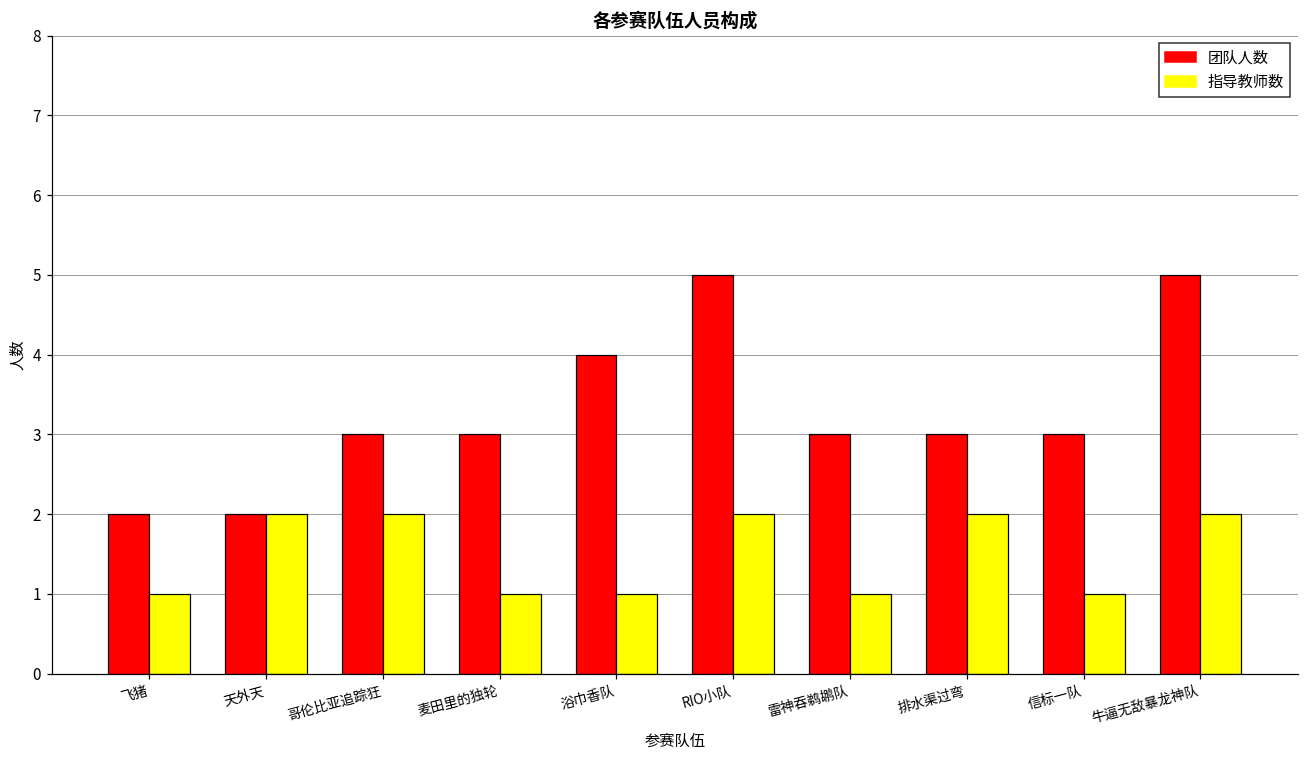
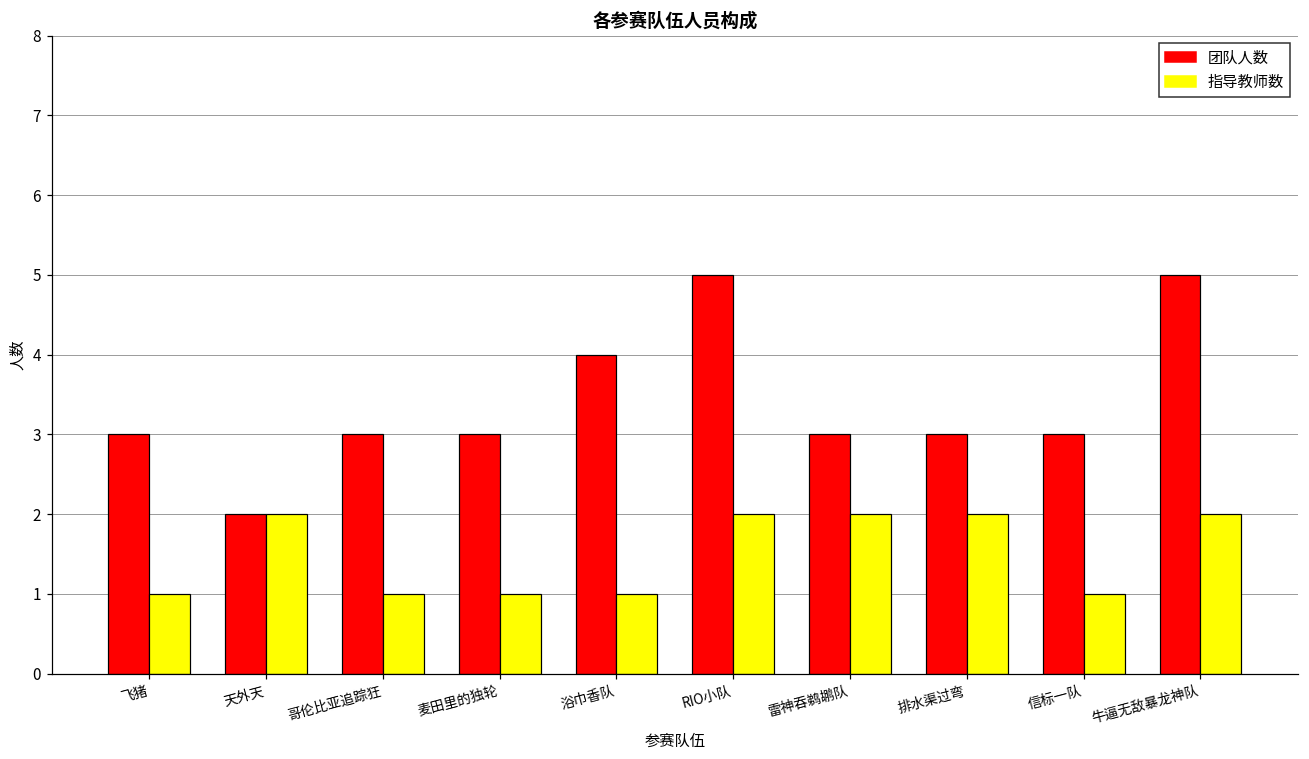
团队人数, 飞猪: 2 -> 3
指导教师数, 哥伦比亚追踪狂: 2 -> 1
指导教师数, 雷神吞鹈鹕队: 1 -> 2
